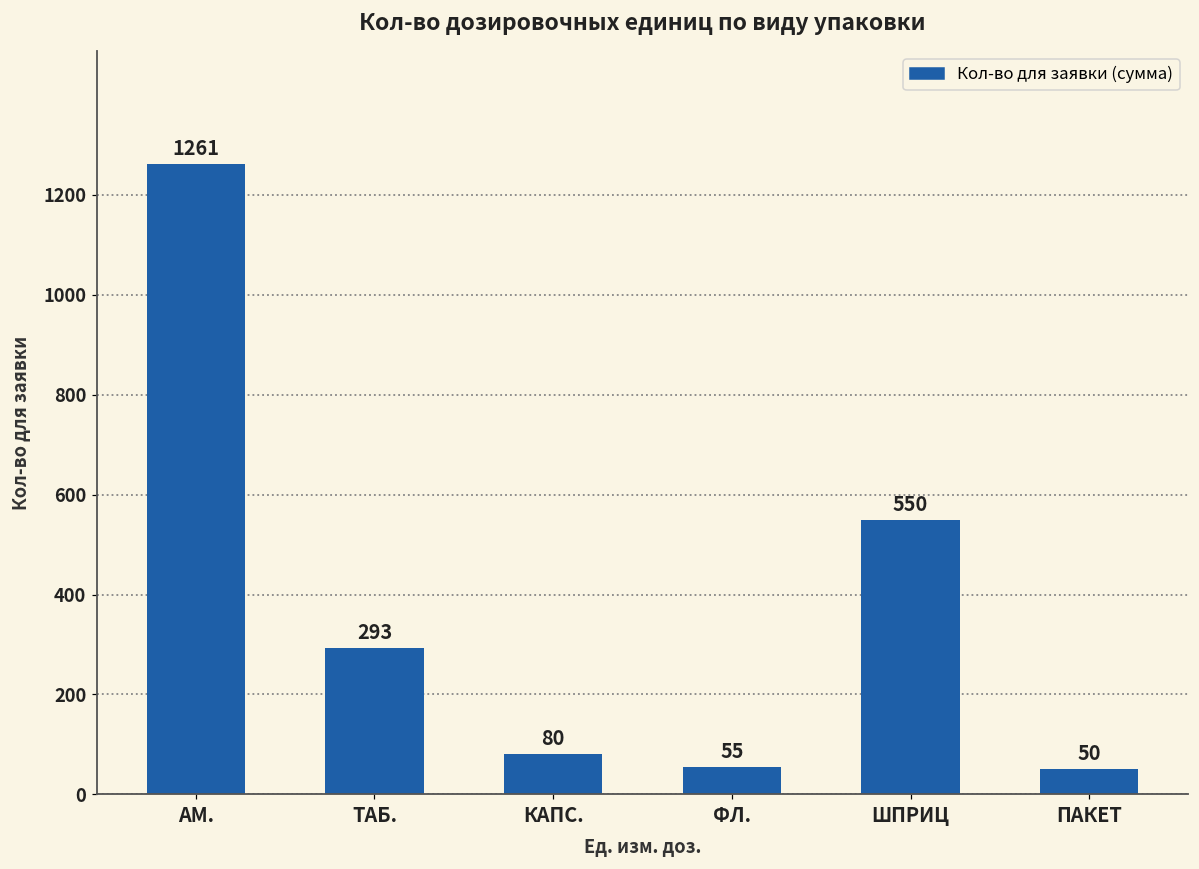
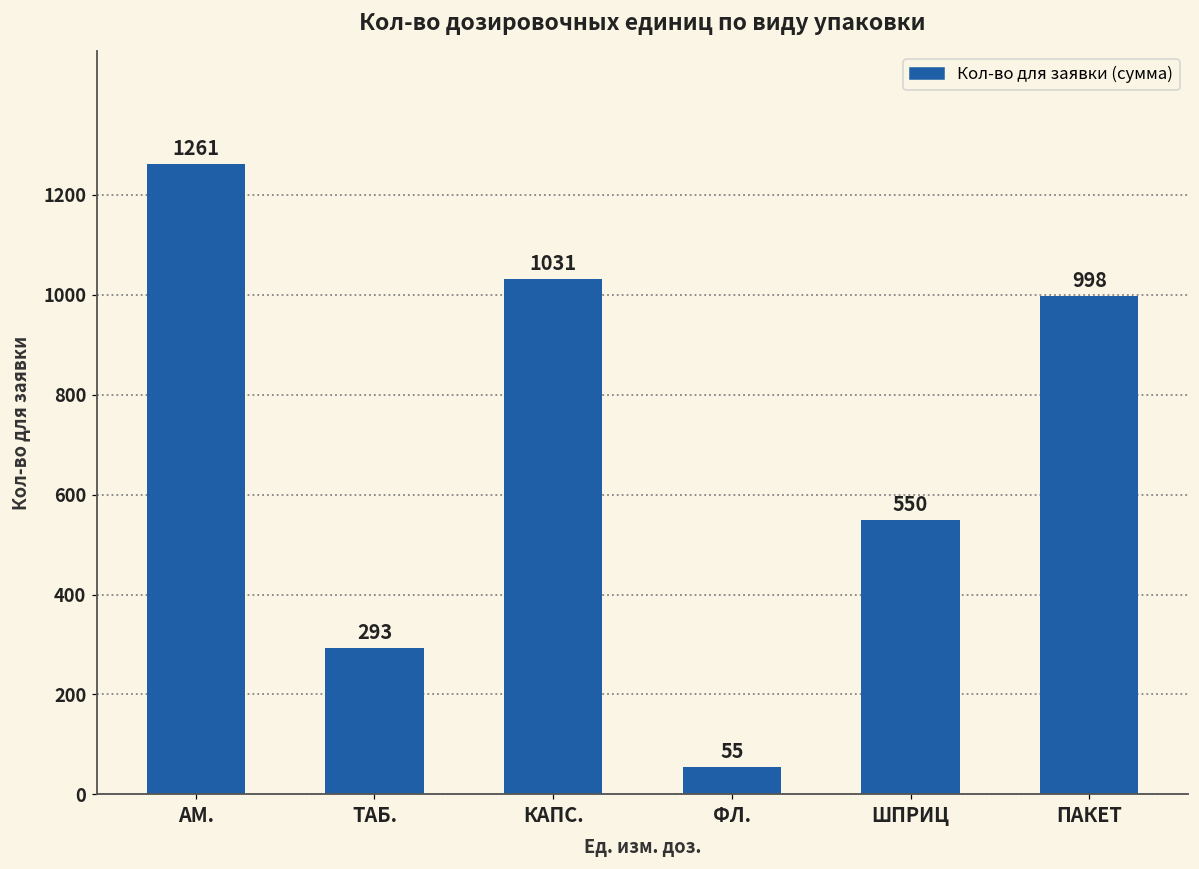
КАПС.: 80 -> 1031
ПАКЕТ: 50 -> 998
